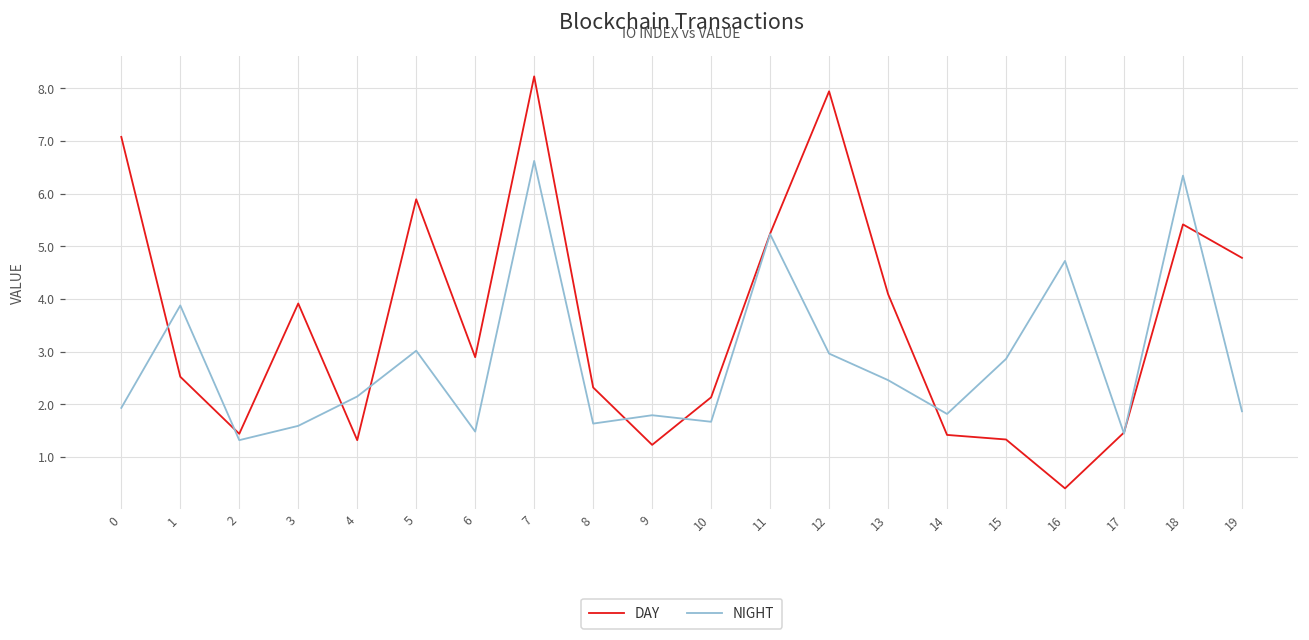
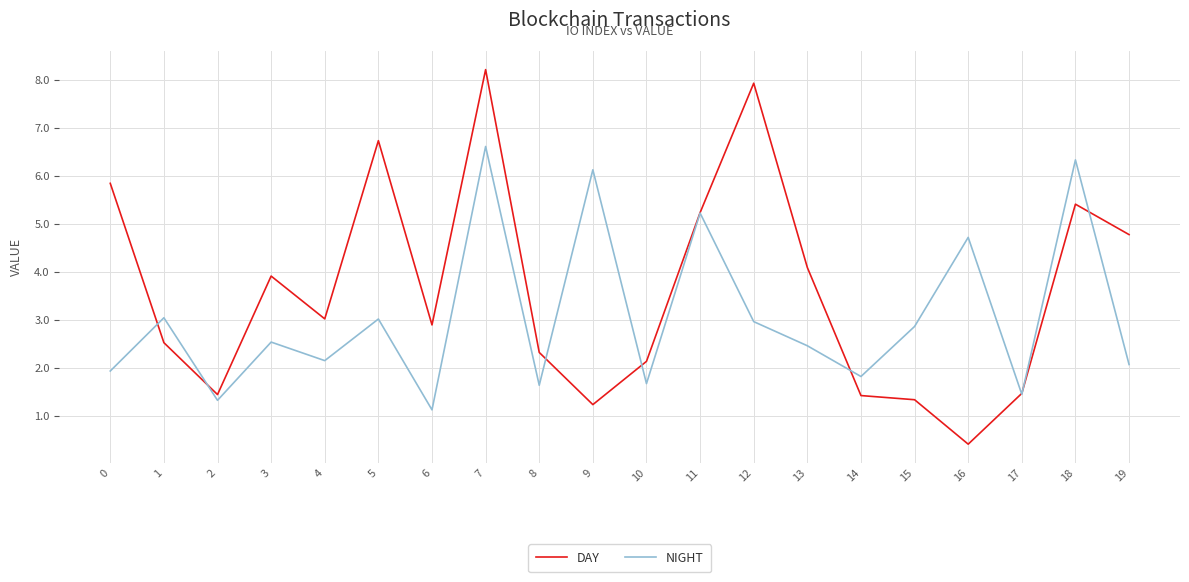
DAY, 0: 7.1 -> 5.8
NIGHT, 1: 3.9 -> 3.0
NIGHT, 3: 1.6 -> 2.5
DAY, 4: 1.3 -> 3.0
DAY, 5: 5.9 -> 6.7
NIGHT, 6: 1.5 -> 1.1
NIGHT, 9: 1.8 -> 6.1
NIGHT, 19: 1.9 -> 2.1
